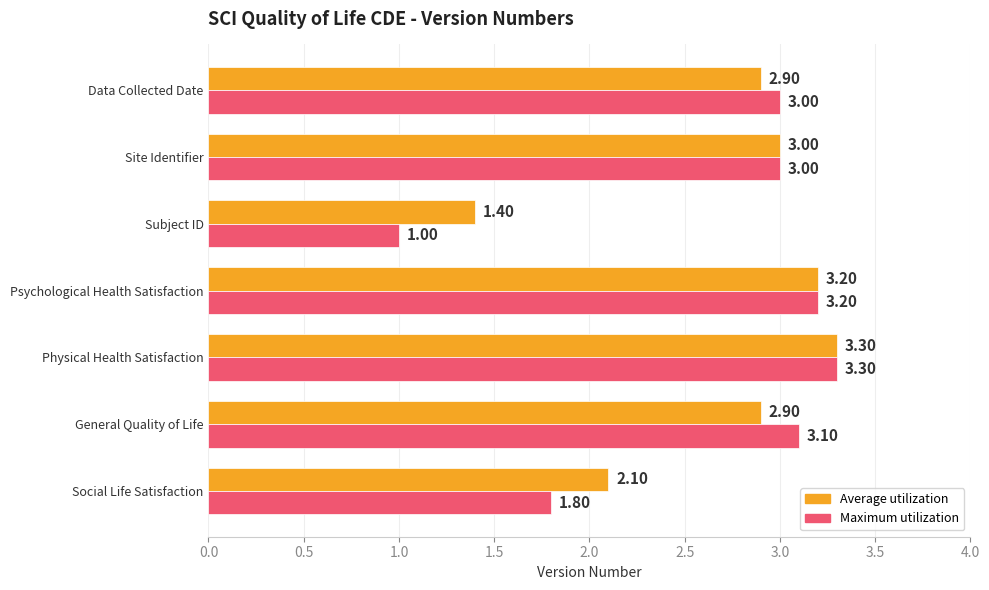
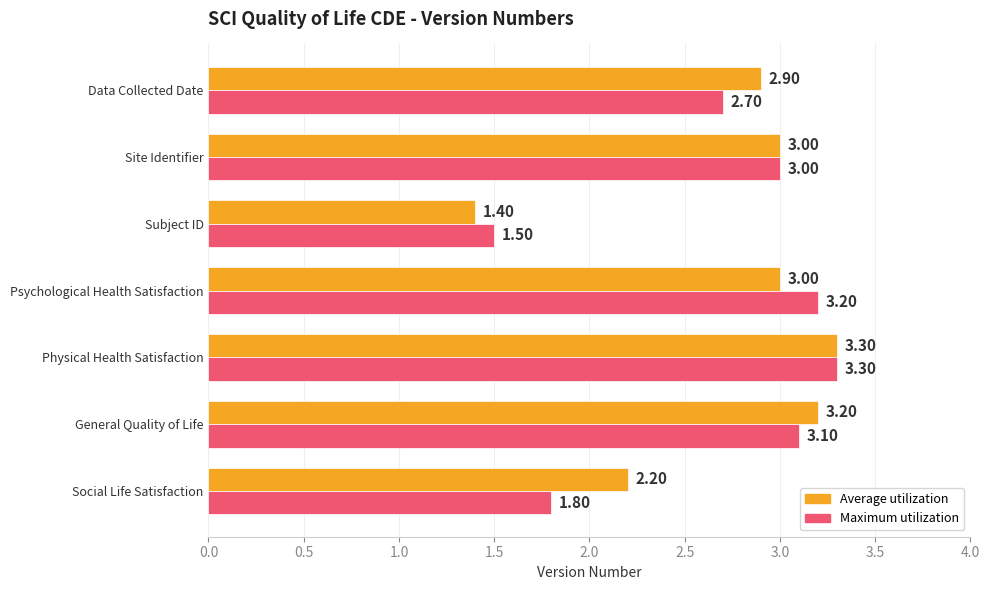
Maximum utilization, Data Collected Date: 3.00 -> 2.70
Maximum utilization, Subject ID: 1.00 -> 1.50
Average utilization, Psychological Health Satisfaction: 3.20 -> 3.00
Average utilization, General Quality of Life: 2.90 -> 3.20
Average utilization, Social Life Satisfaction: 2.10 -> 2.20
